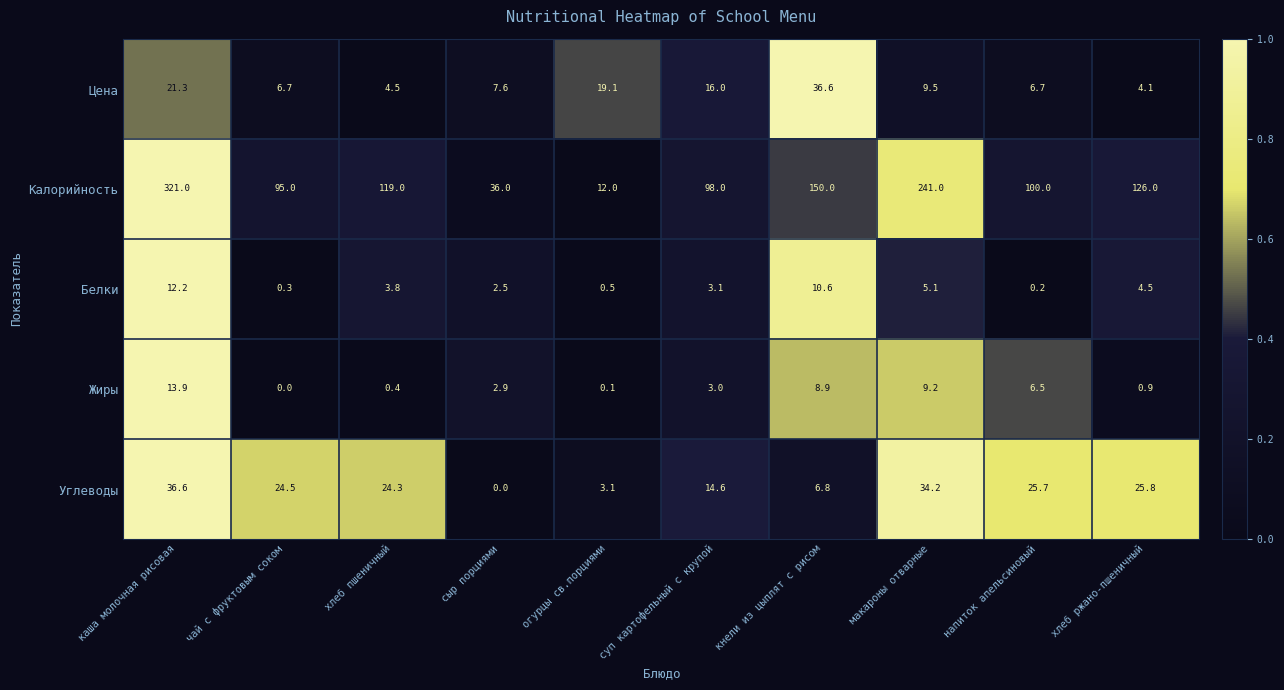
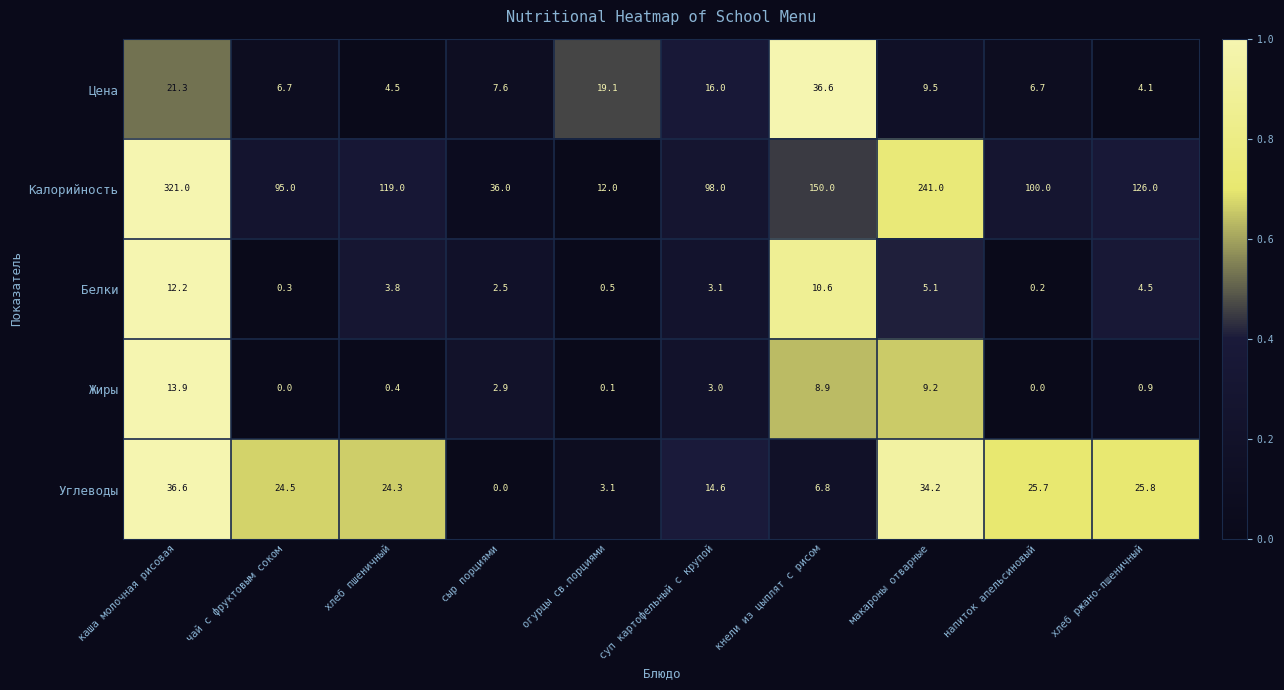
Жиры, напиток апельсиновый: 6.5 -> 0.0
